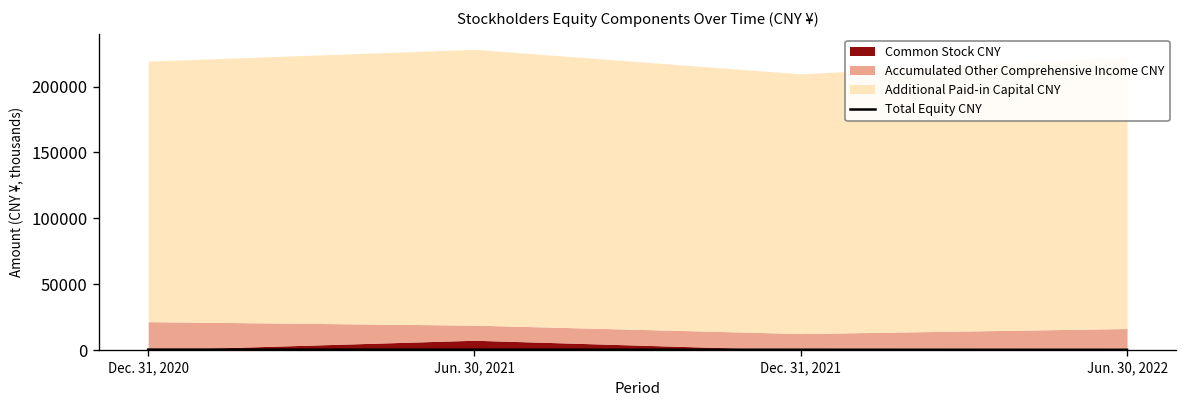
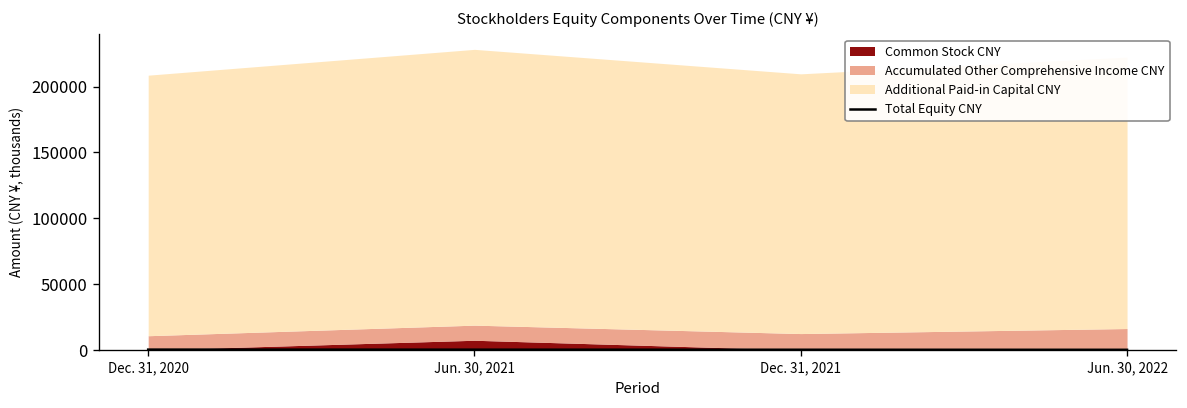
Accumulated Other Comprehensive Income CNY, Dec. 31, 2020: 21000 -> 11000
